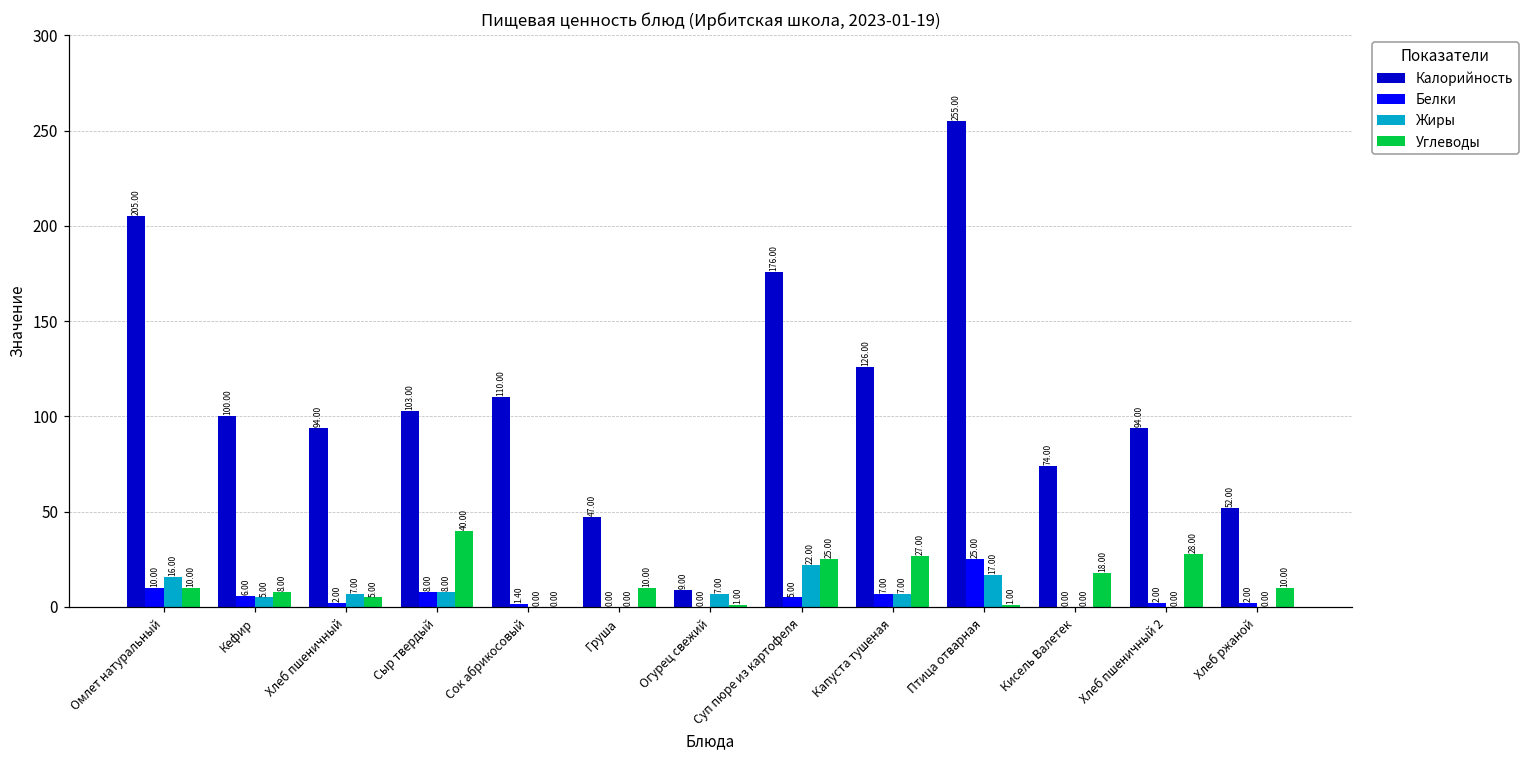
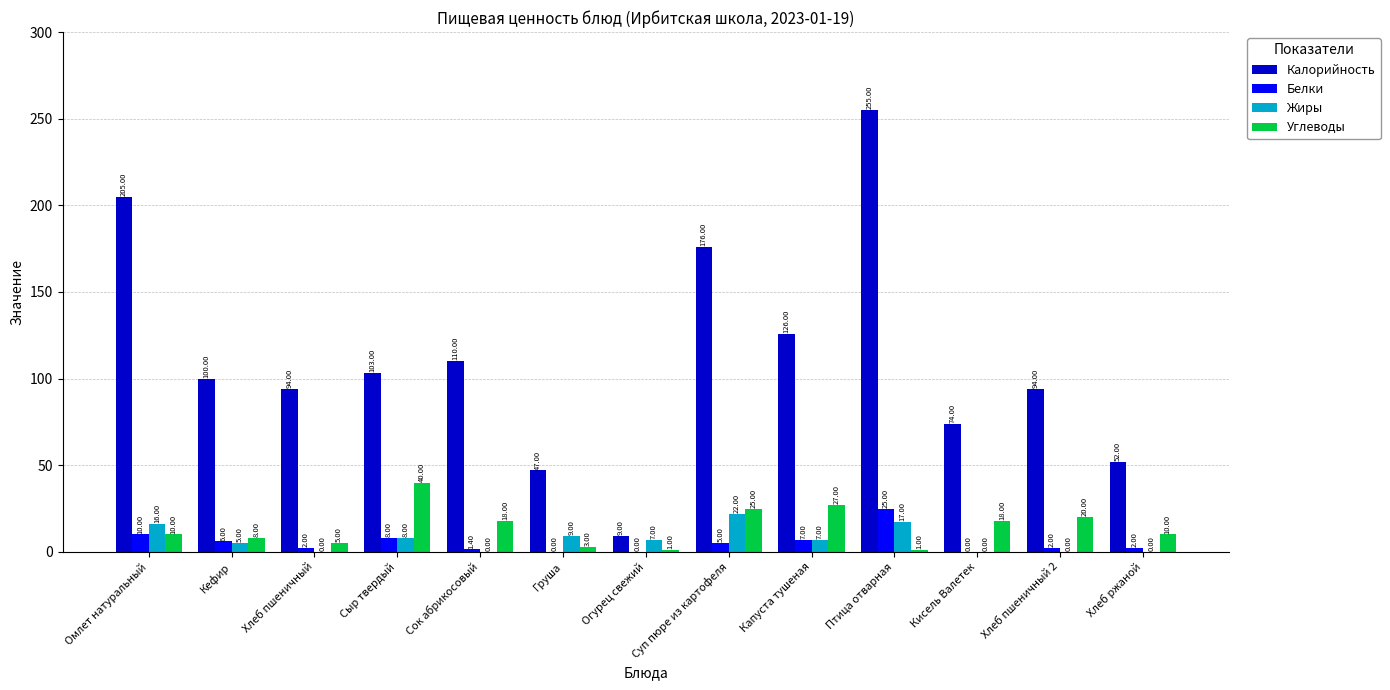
Жиры, Хлеб пшеничный: 7.00 -> 0.00
Углеводы, Сок абрикосовый: 0.00 -> 18.00
Жиры, Груша: 0.00 -> 9.00
Углеводы, Груша: 10.00 -> 3.00
Углеводы, Хлеб пшеничный 2: 28.00 -> 20.00
